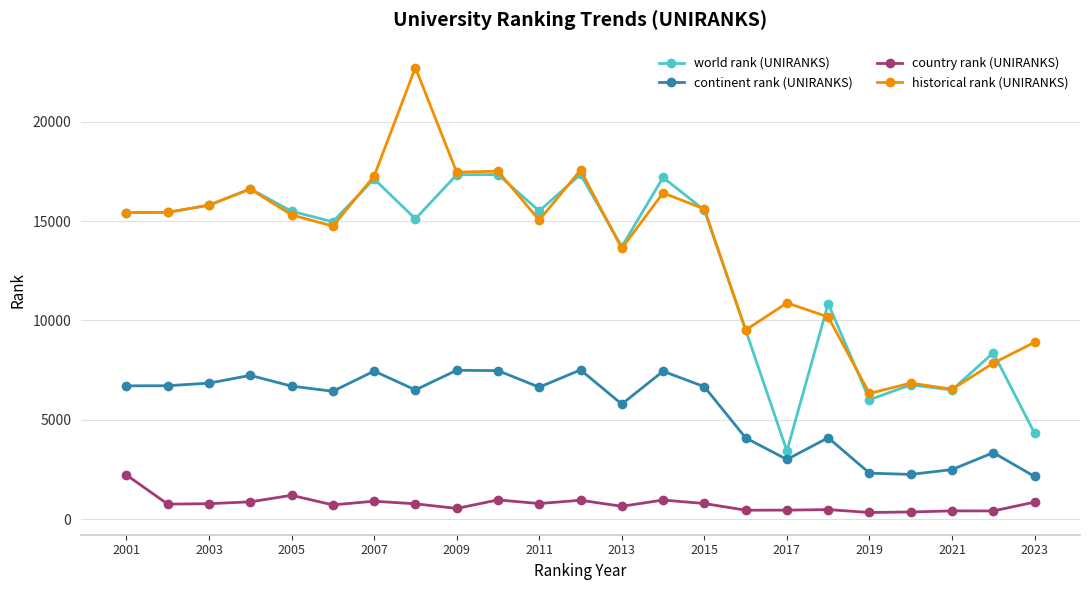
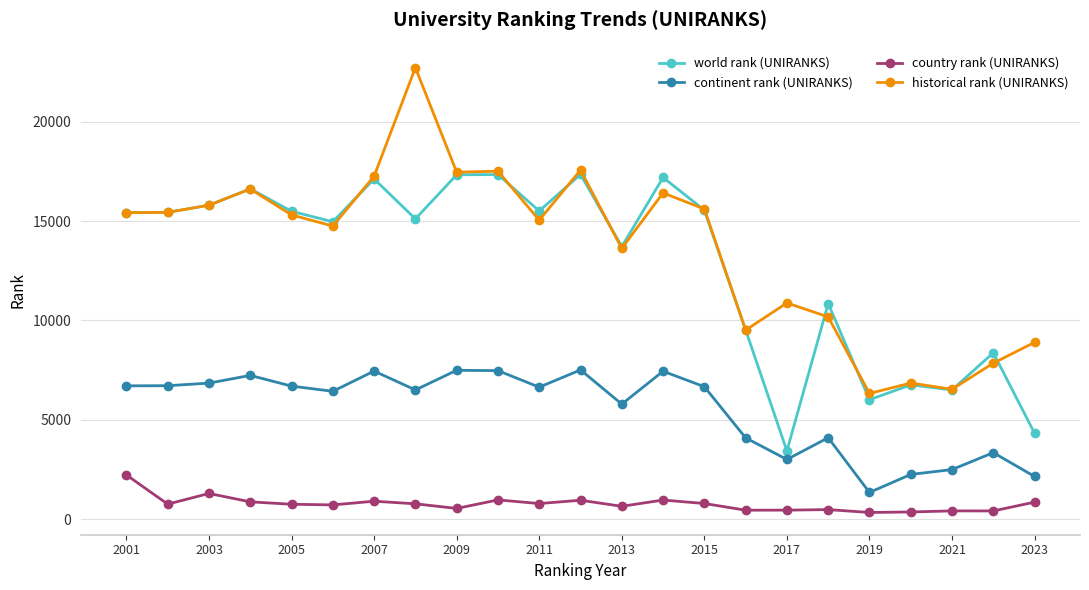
country rank (UNIRANKS), 2003: 800 -> 1300
country rank (UNIRANKS), 2005: 1200 -> 800
continent rank (UNIRANKS), 2019: 2300 -> 1400
